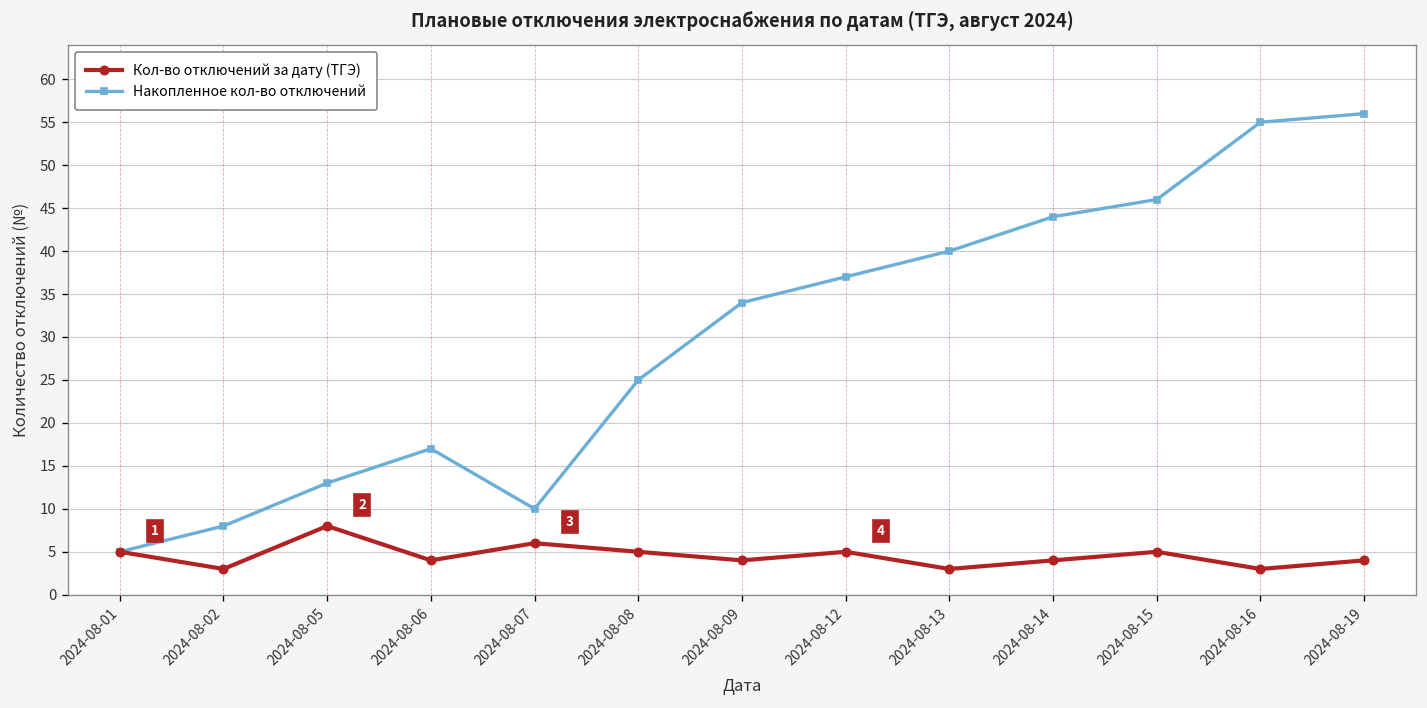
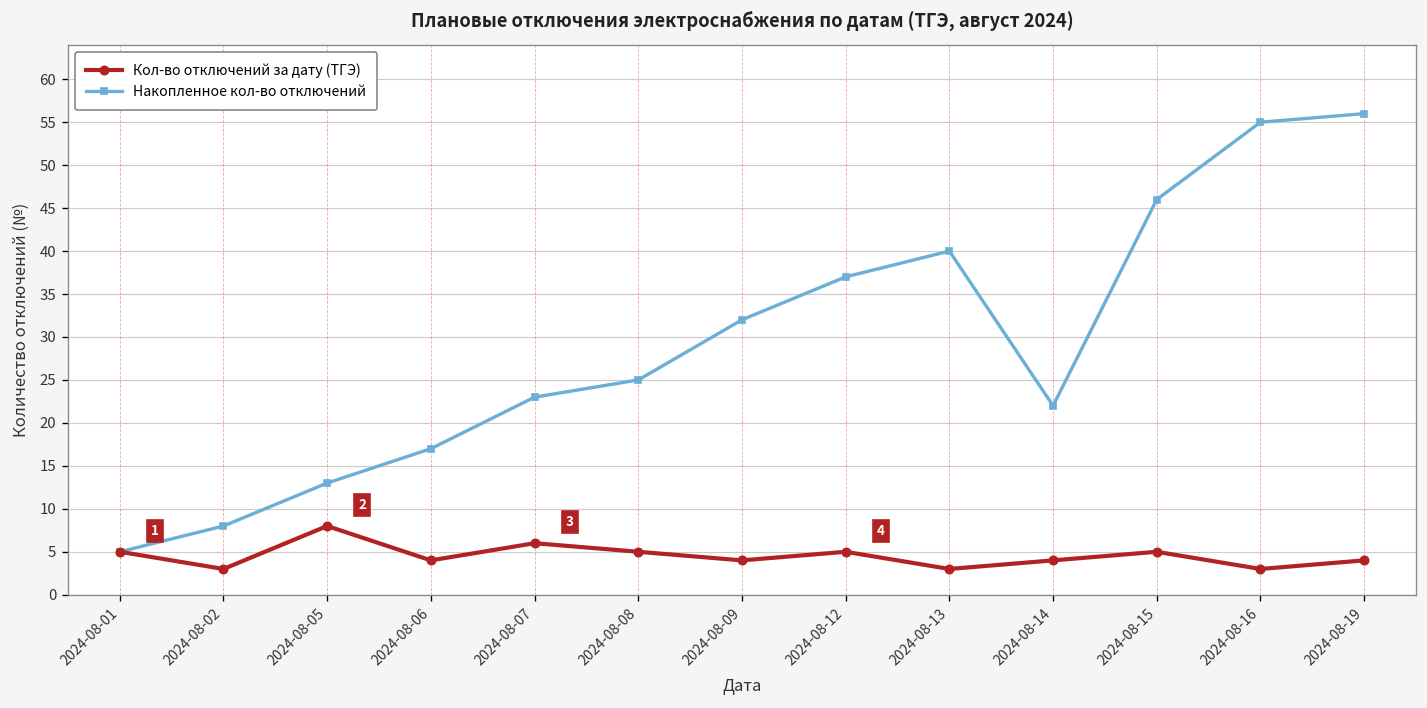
Накопленное кол-во отключений, 2024-08-07: 10 -> 23
Накопленное кол-во отключений, 2024-08-09: 34 -> 32
Накопленное кол-во отключений, 2024-08-14: 44 -> 22
